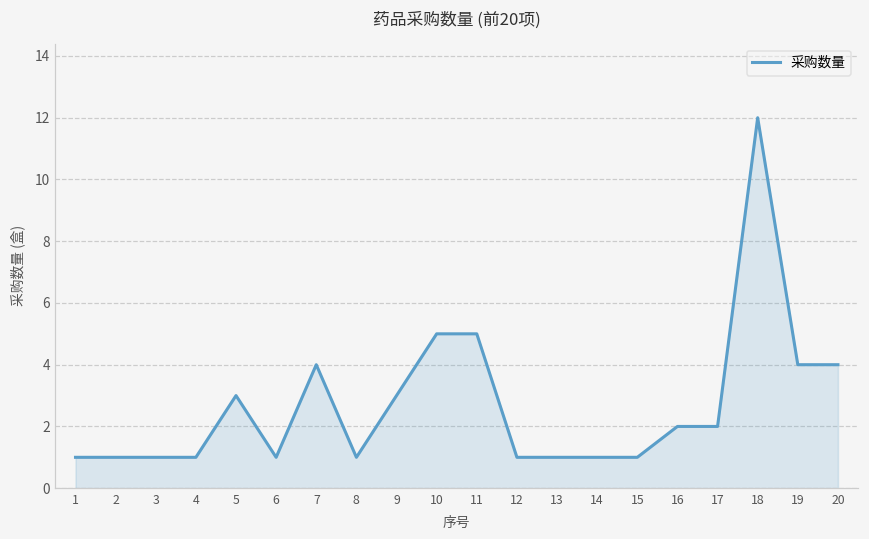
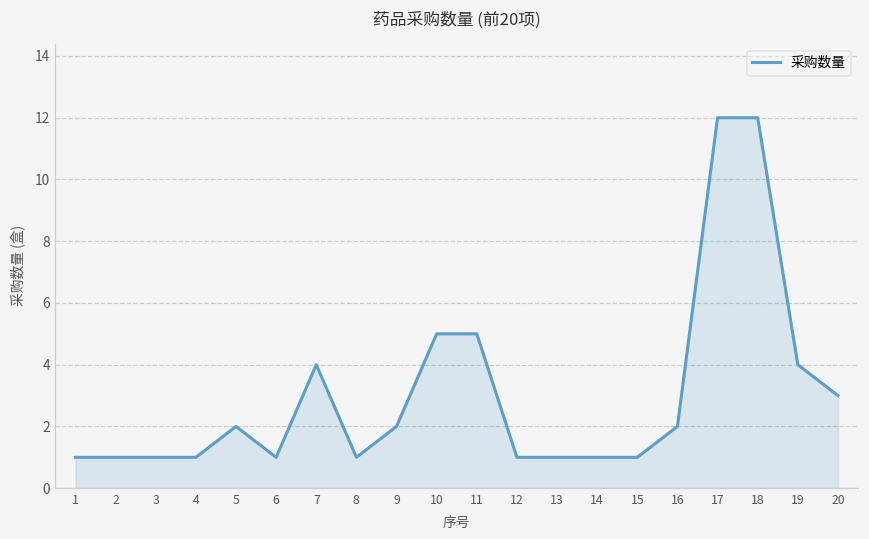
5: 3 -> 2
9: 3 -> 2
17: 2 -> 12
20: 4 -> 3
